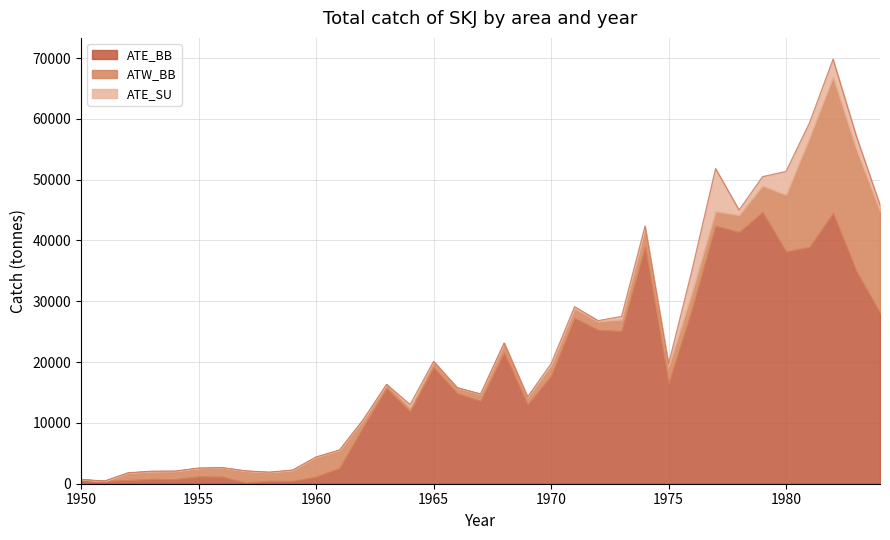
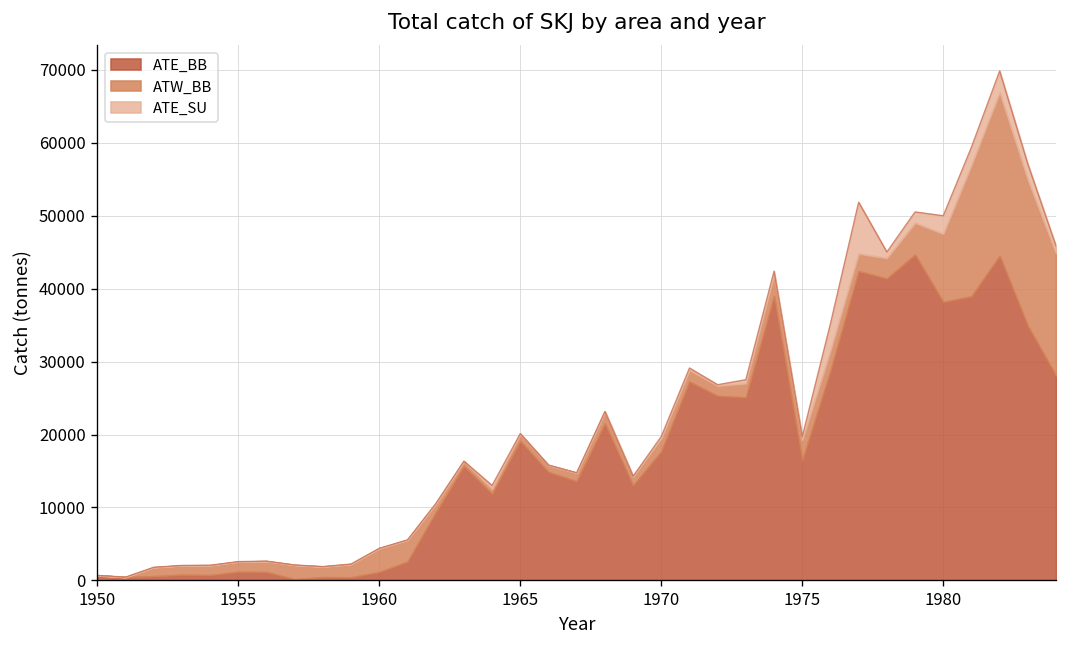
ATE_SU, 1980: 4000 -> 2000
